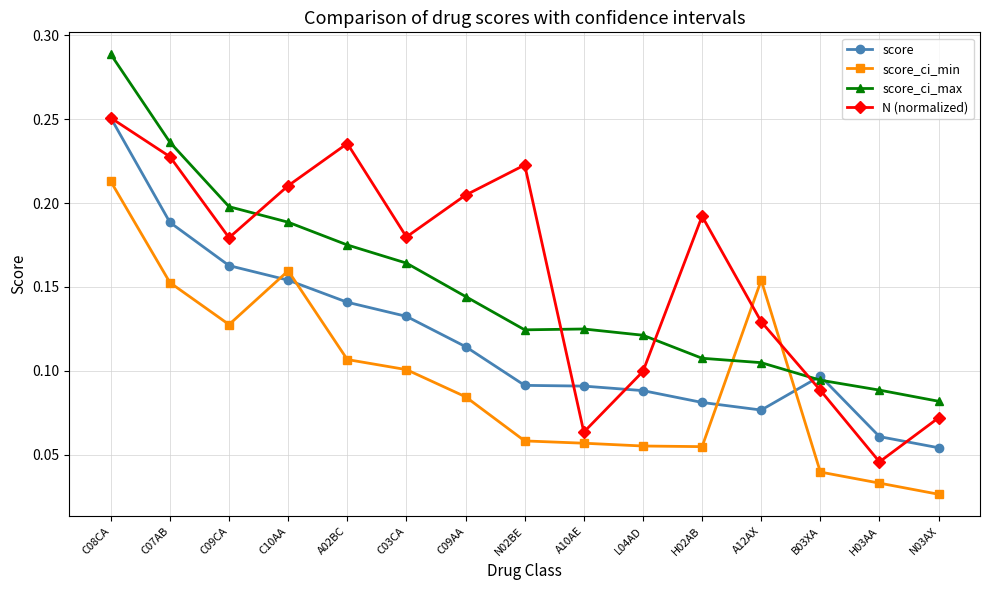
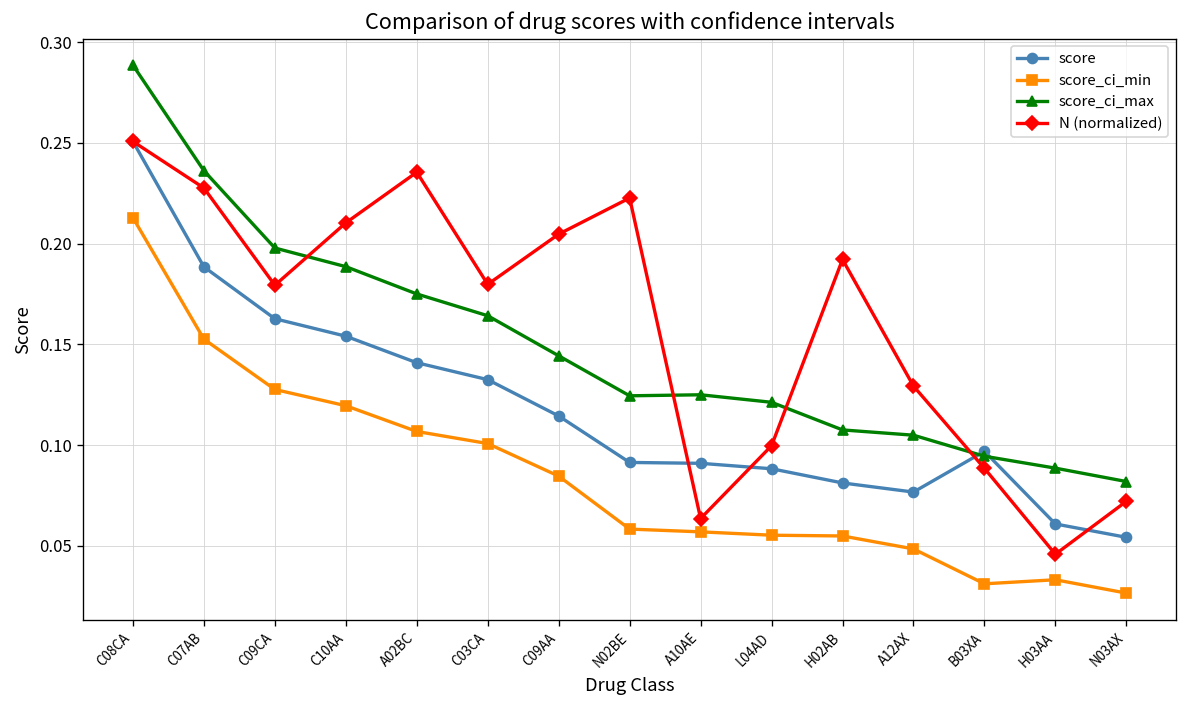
score_ci_min, C10AA: 0.160 -> 0.120
score_ci_min, A12AX: 0.154 -> 0.048
score_ci_min, B03XA: 0.040 -> 0.031
